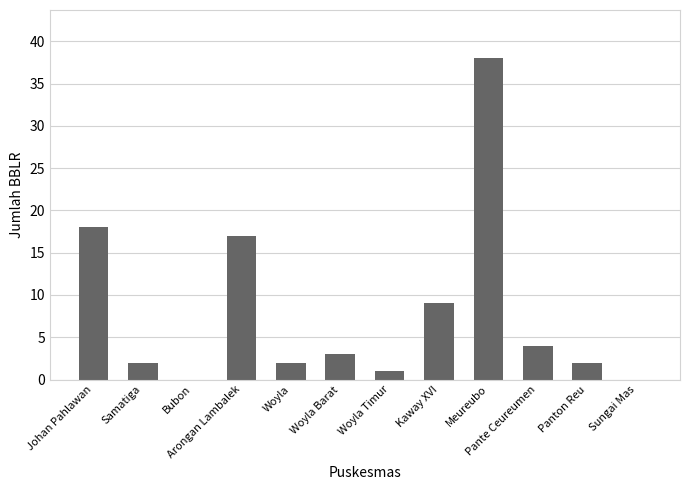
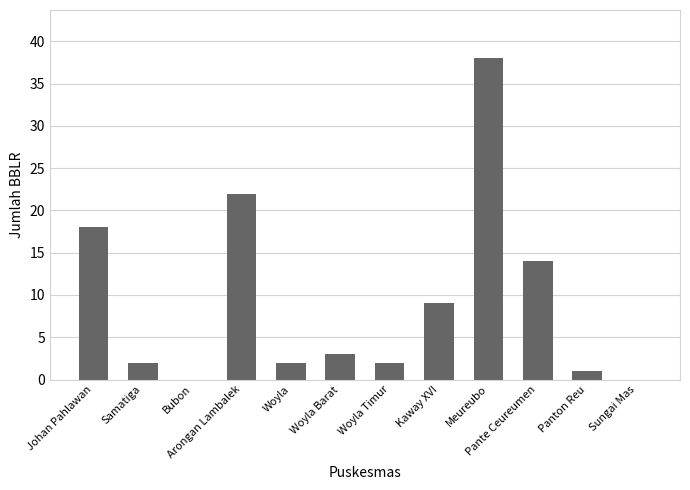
Arongan Lambalek: 17 -> 22
Woyla Timur: 1 -> 2
Pante Ceureumen: 4 -> 14
Panton Reu: 2 -> 1
